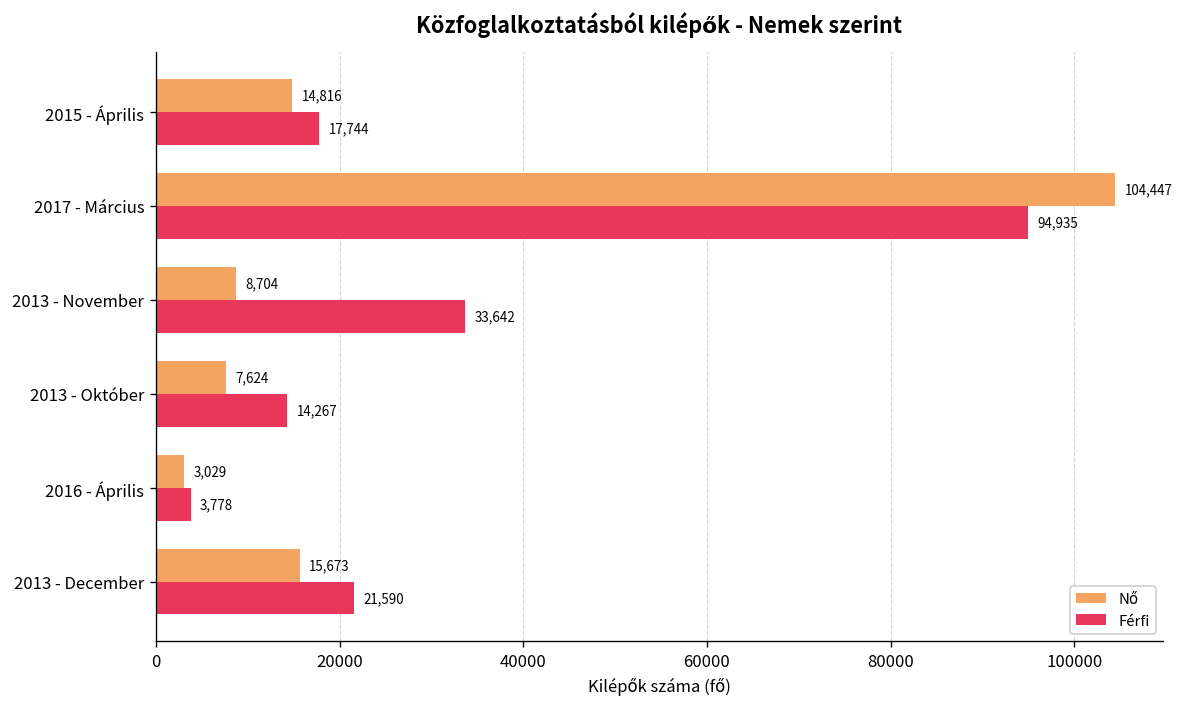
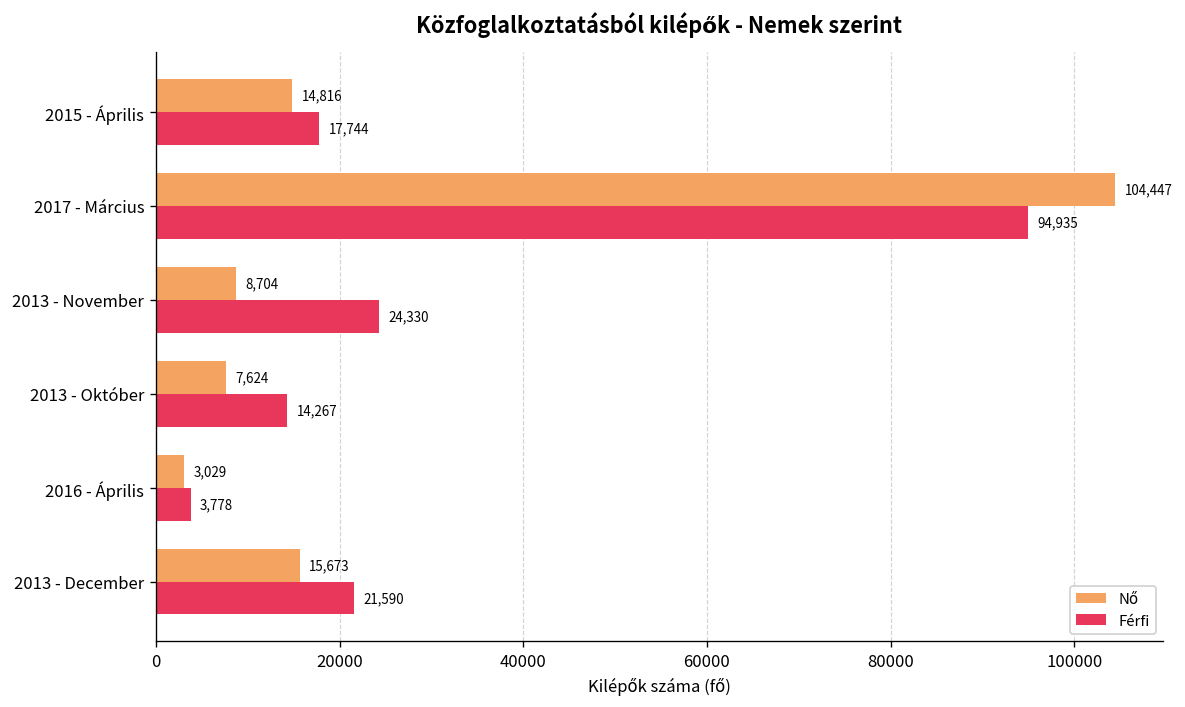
Férfi, 2013 - November: 33,642 -> 24,330
